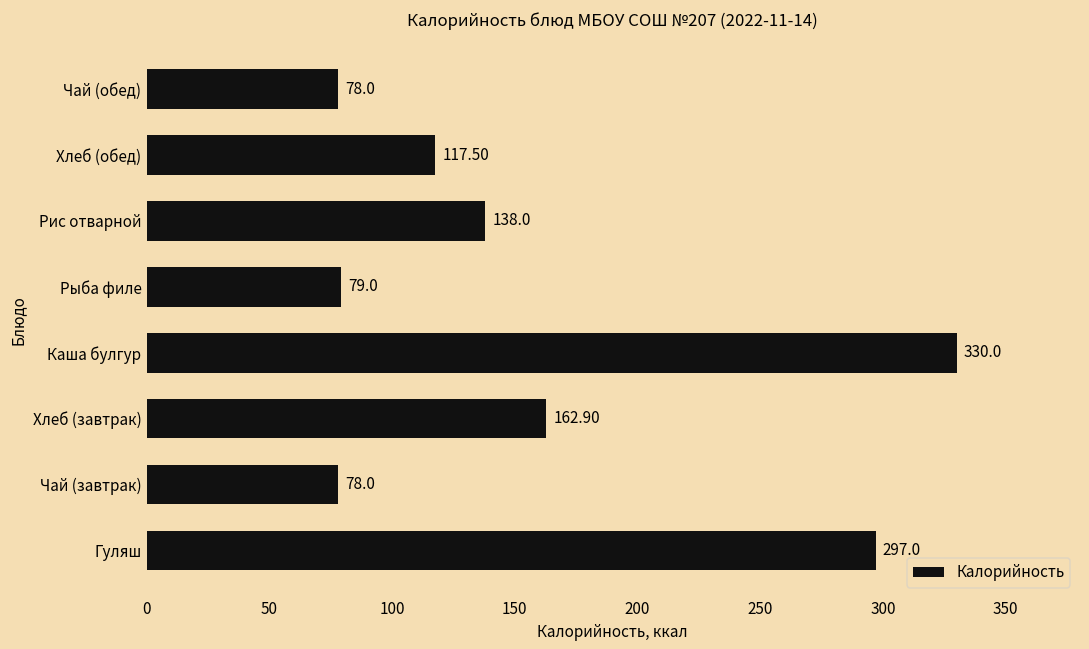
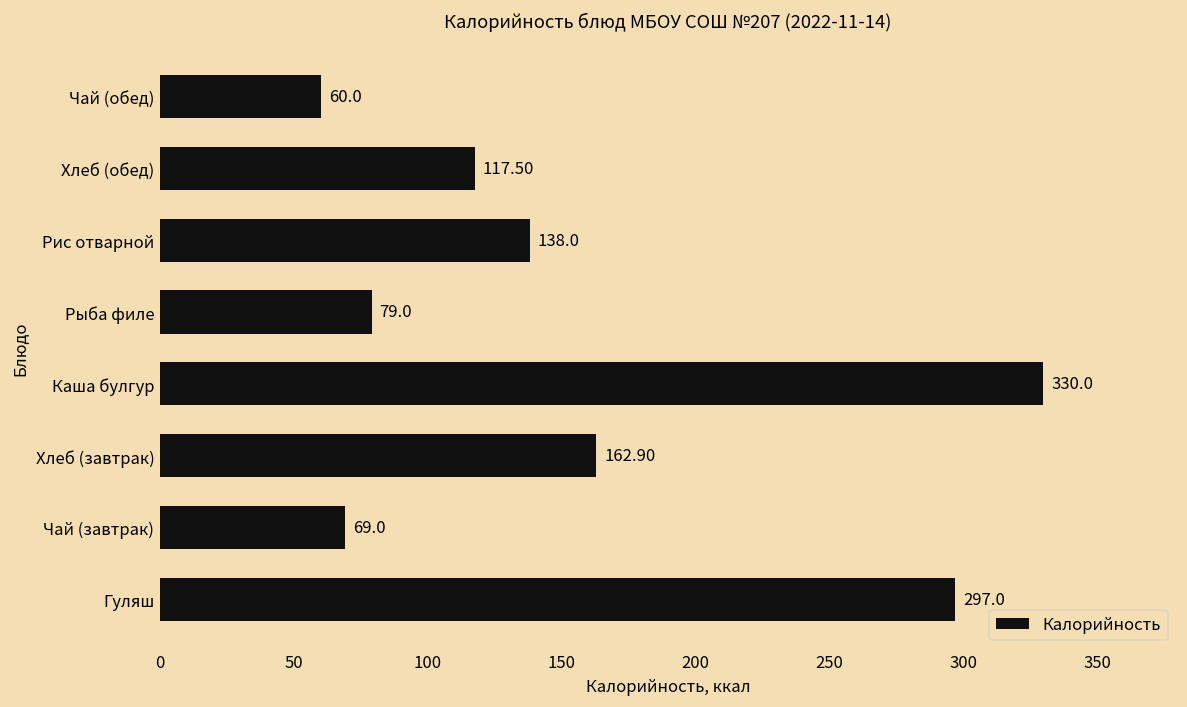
Чай (обед): 78.0 -> 60.0
Чай (завтрак): 78.0 -> 69.0
